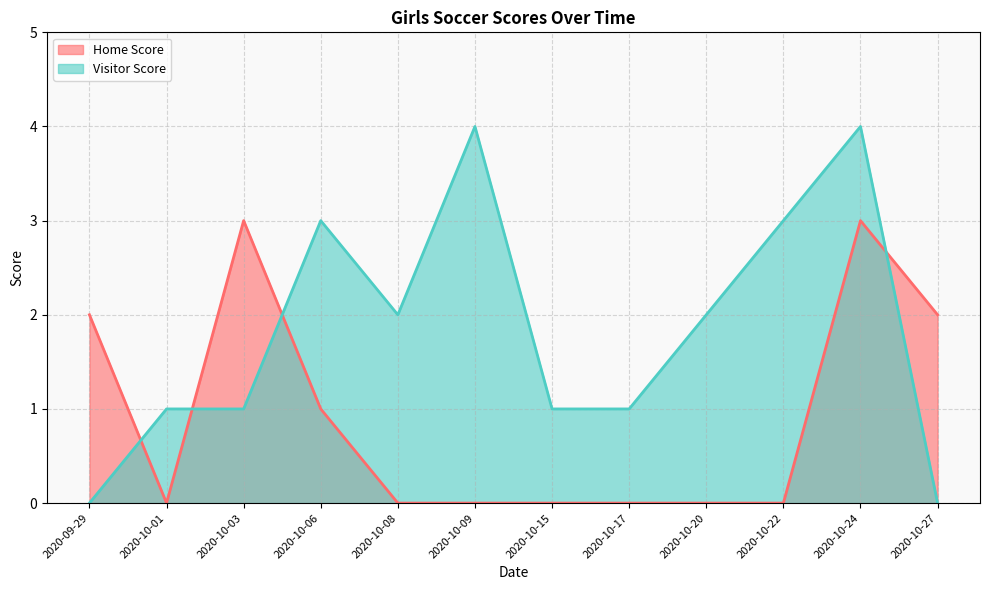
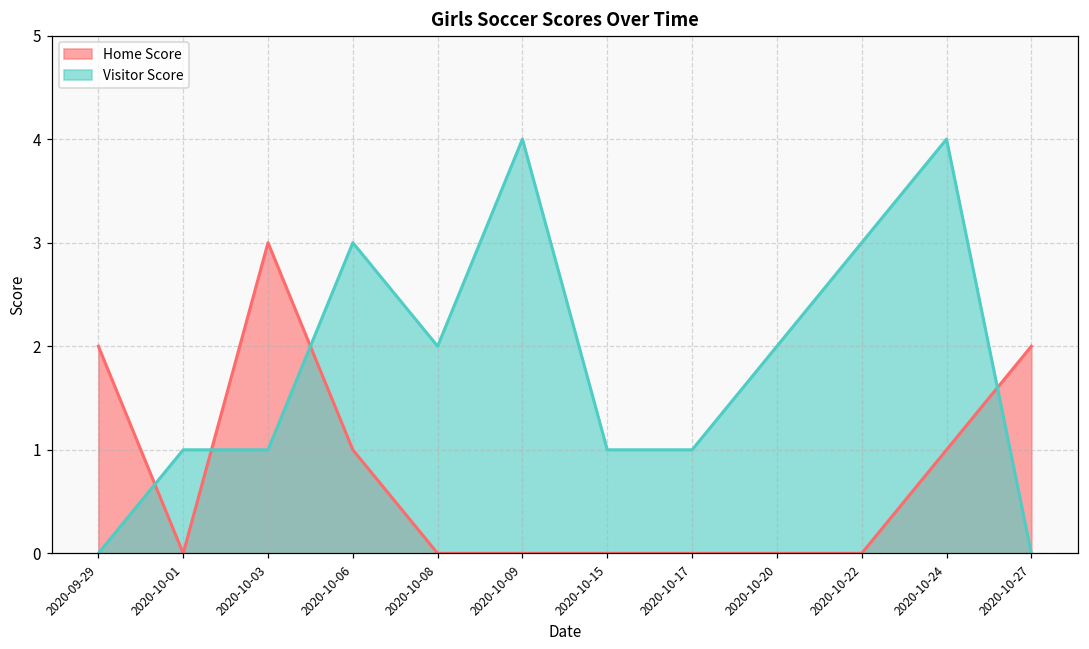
Home Score, 2020-10-24: 3 -> 1
